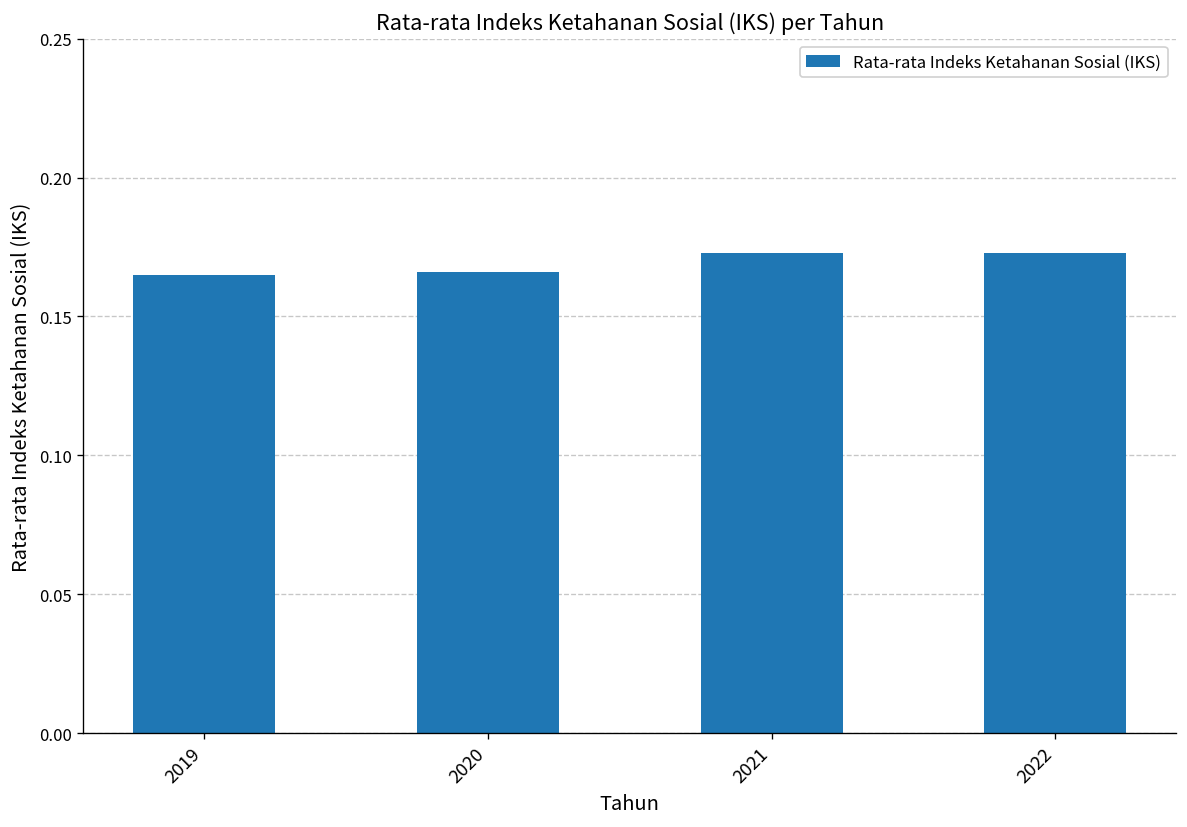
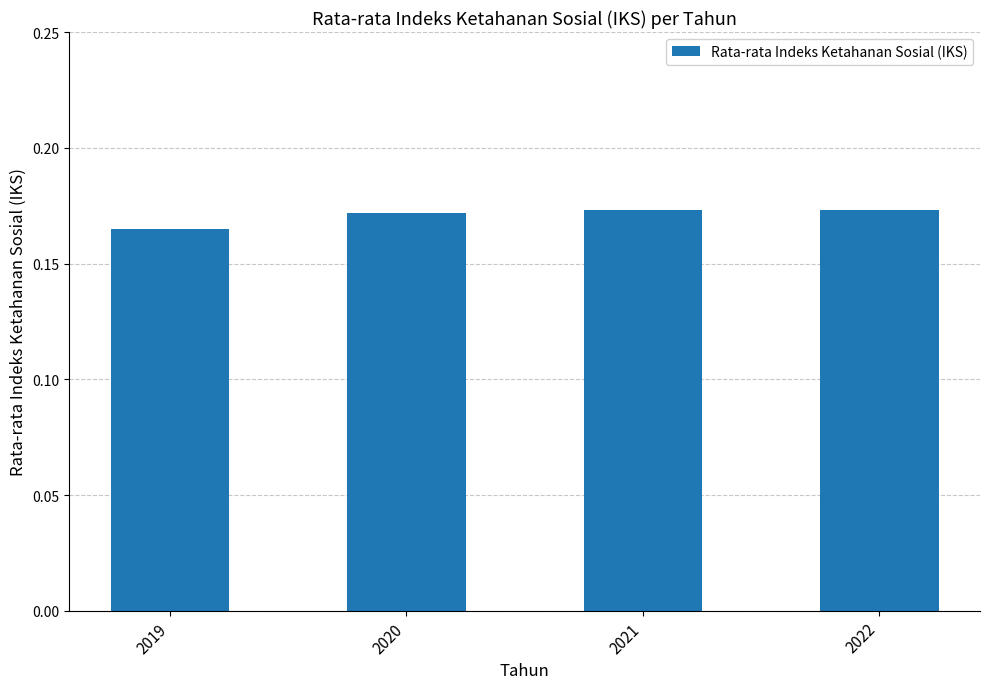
2020: 0.166 -> 0.172
